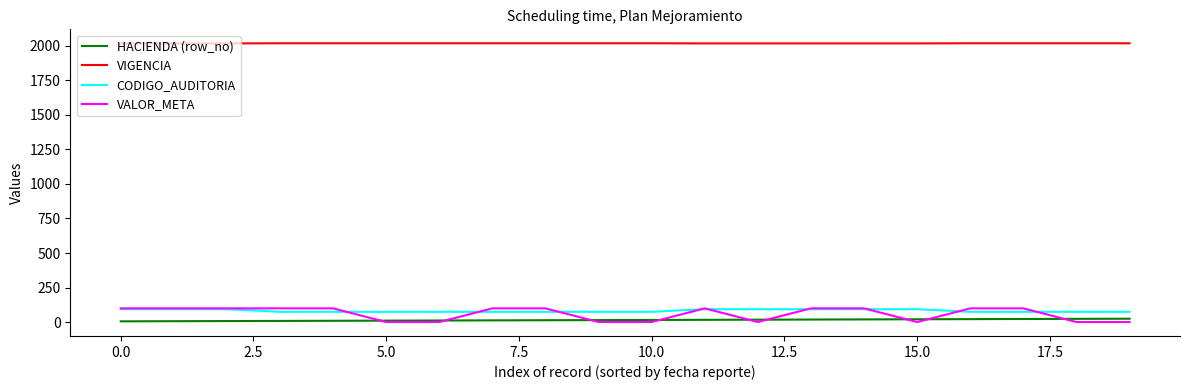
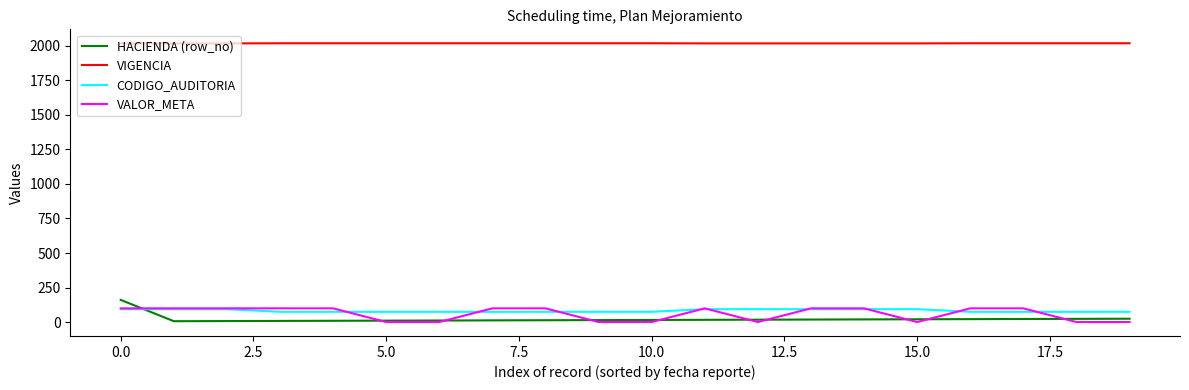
HACIENDA (row_no), 0.0: 10 -> 160
